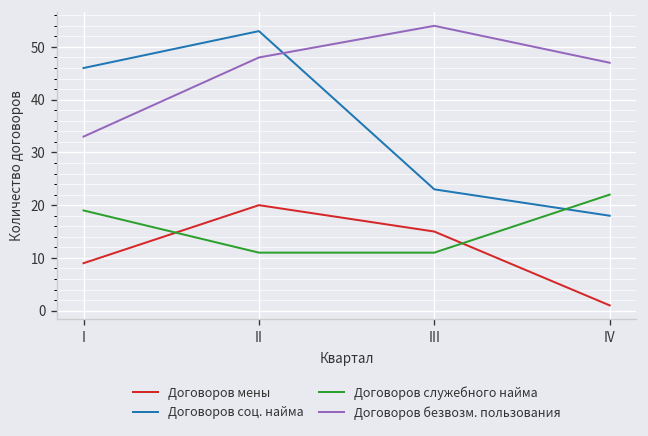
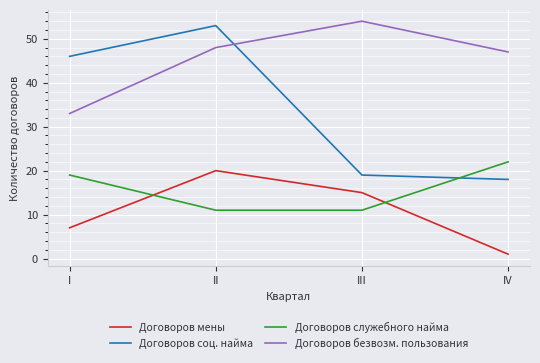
Договоров мены, I: 9 -> 7
Договоров соц. найма, III: 23 -> 19
